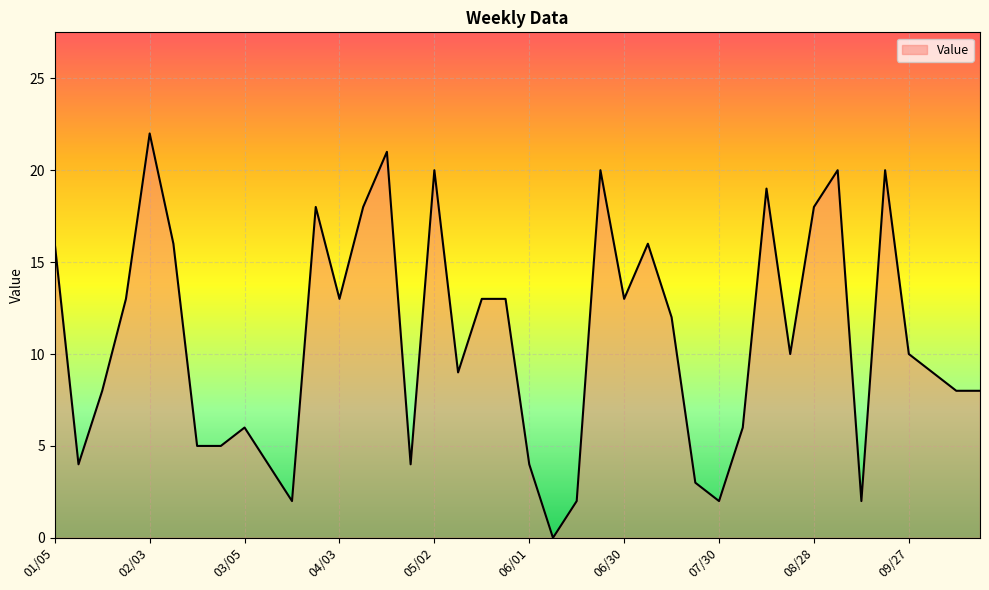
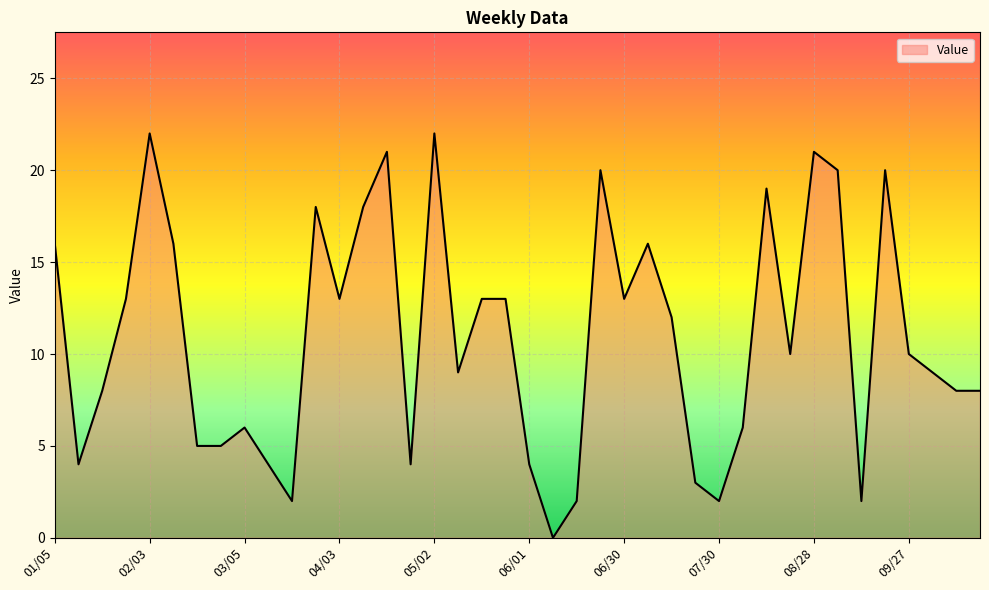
05/02: 20 -> 22
08/28: 18 -> 21
